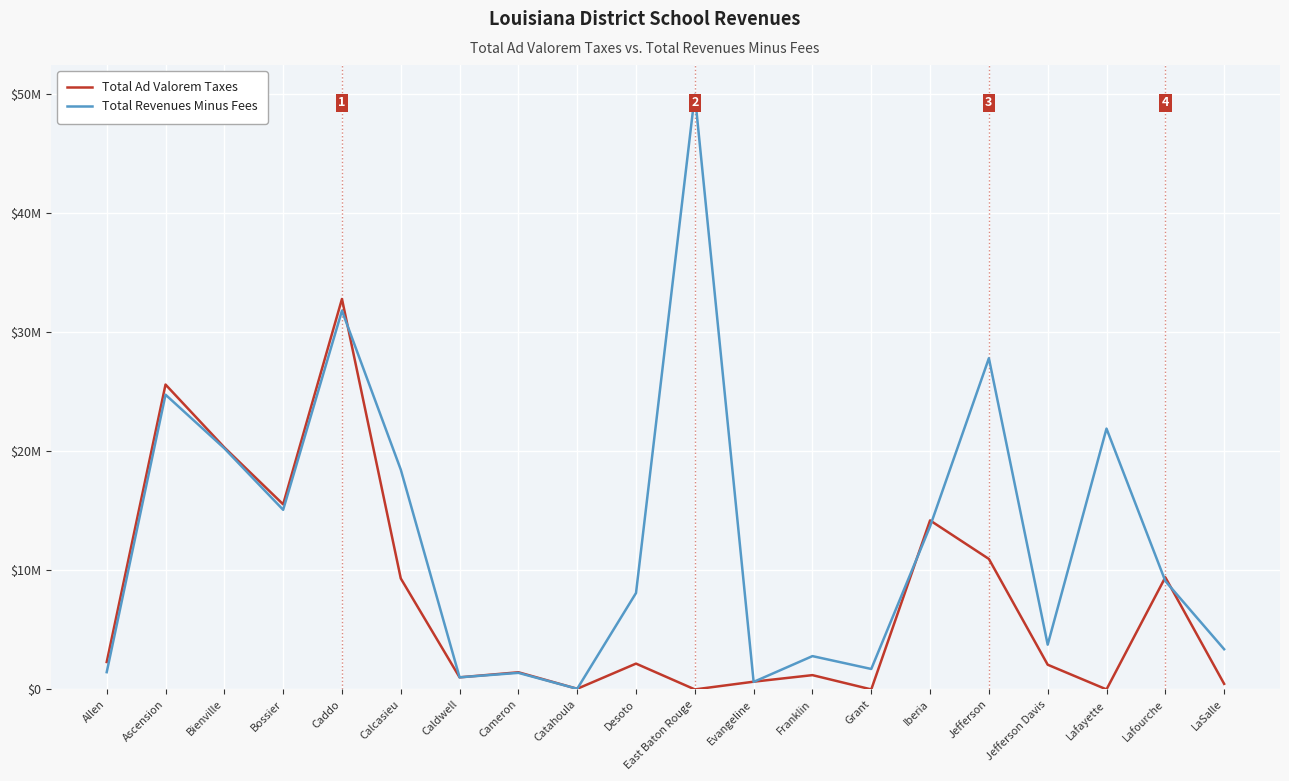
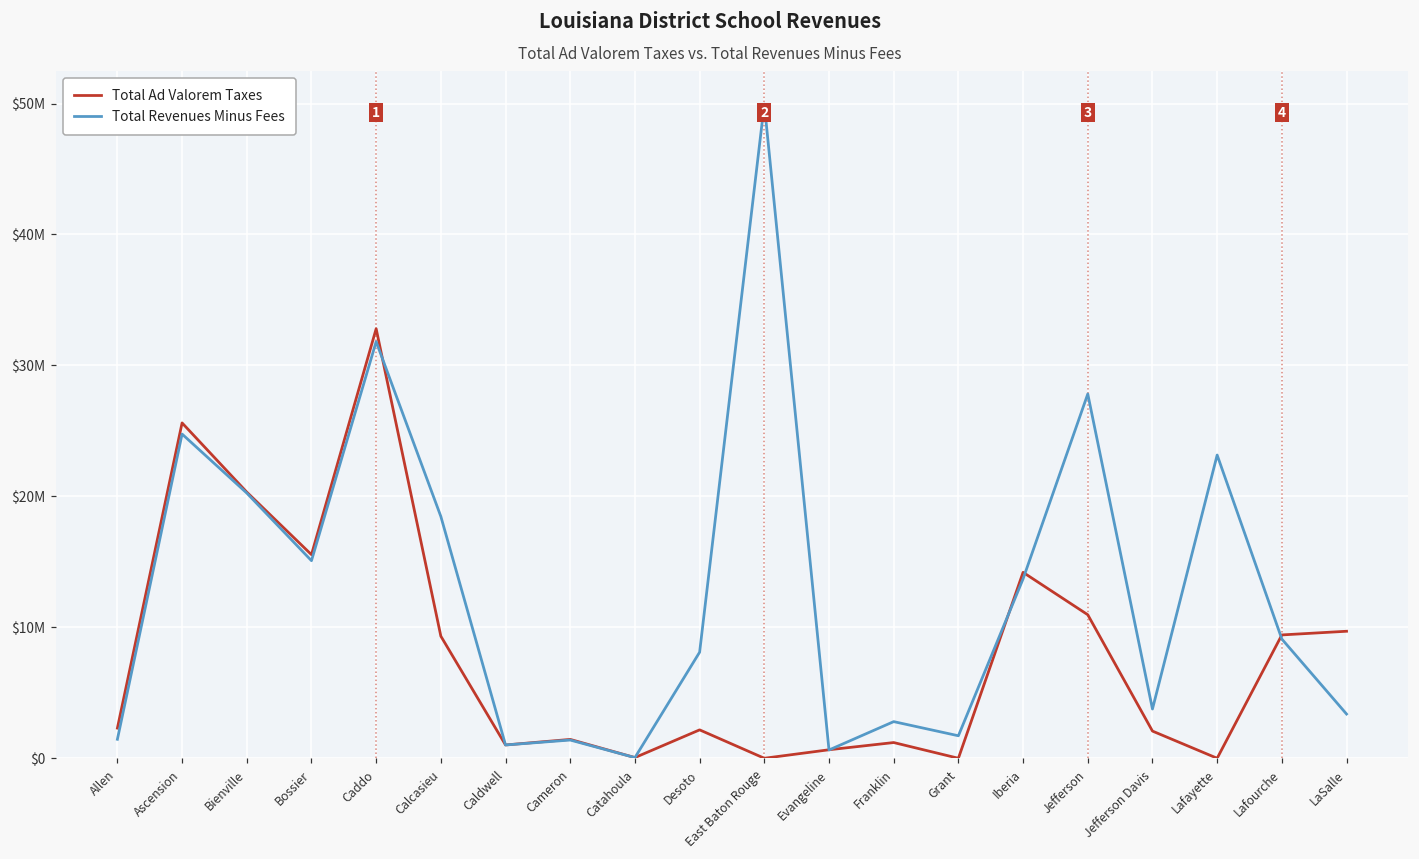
Total Revenues Minus Fees, Lafayette: $21900000 -> $23200000
Total Ad Valorem Taxes, LaSalle: $500000 -> $9700000
